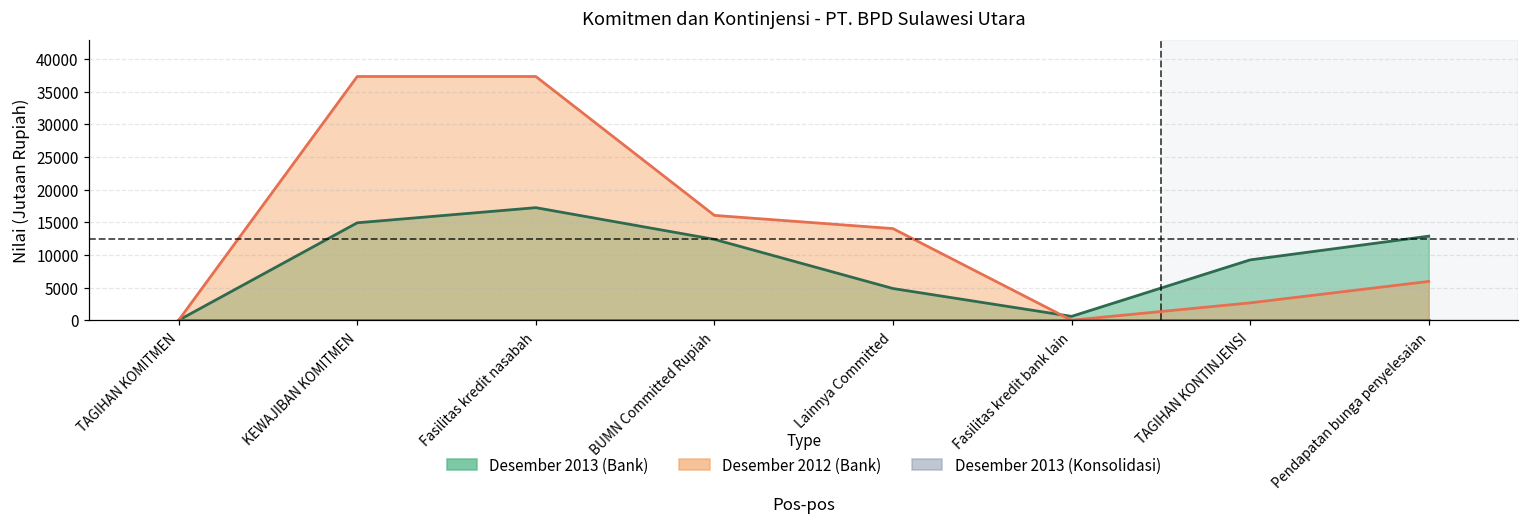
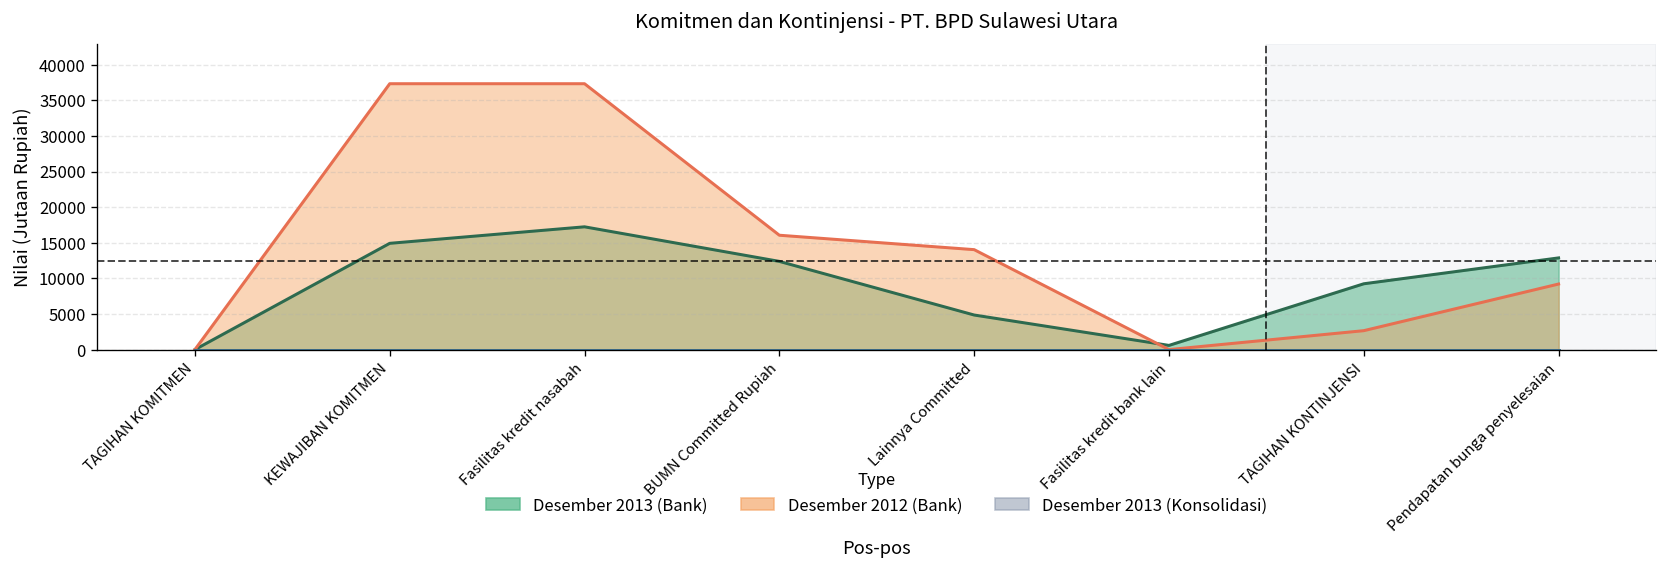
Desember 2012 (Bank), Pendapatan bunga penyelesaian: 6000 -> 9000
